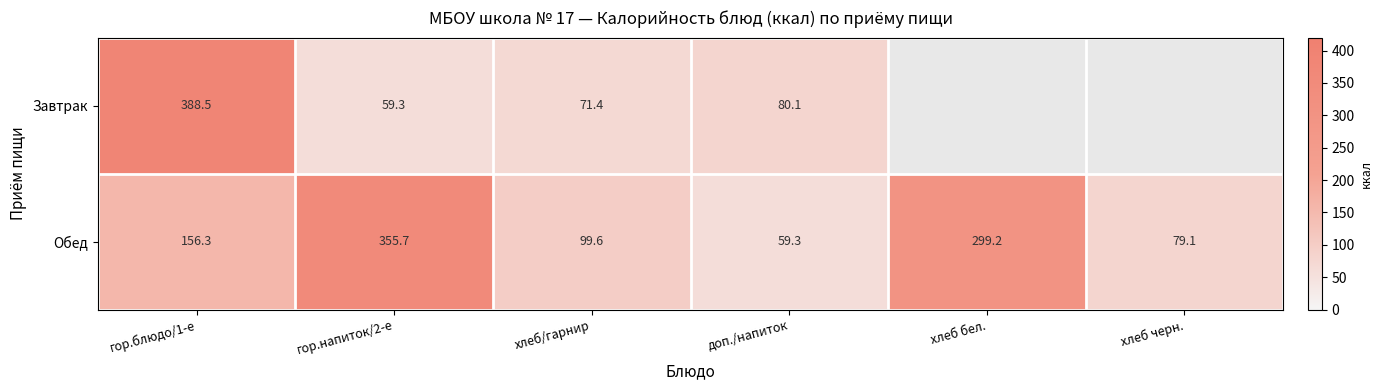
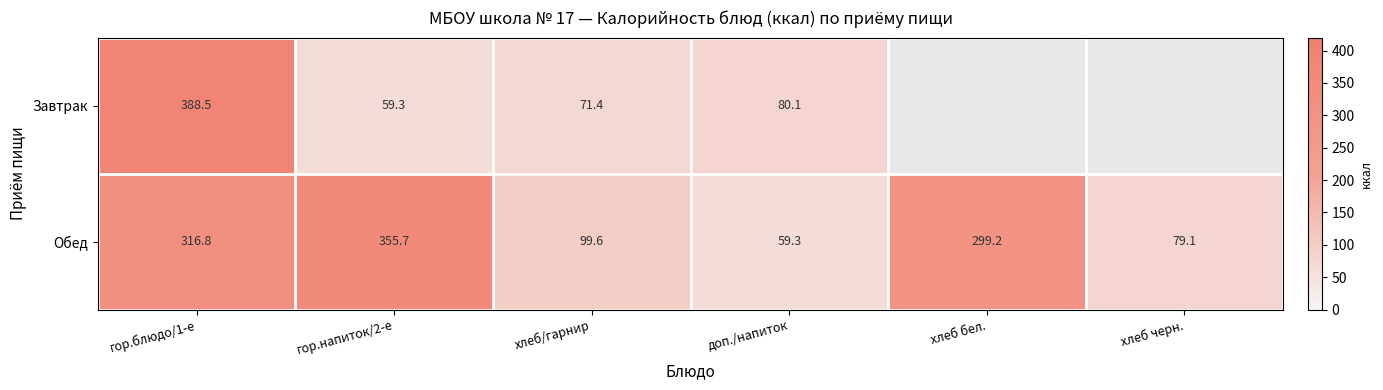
Обед, гор.блюдо/1-е: 156.3 -> 316.8
